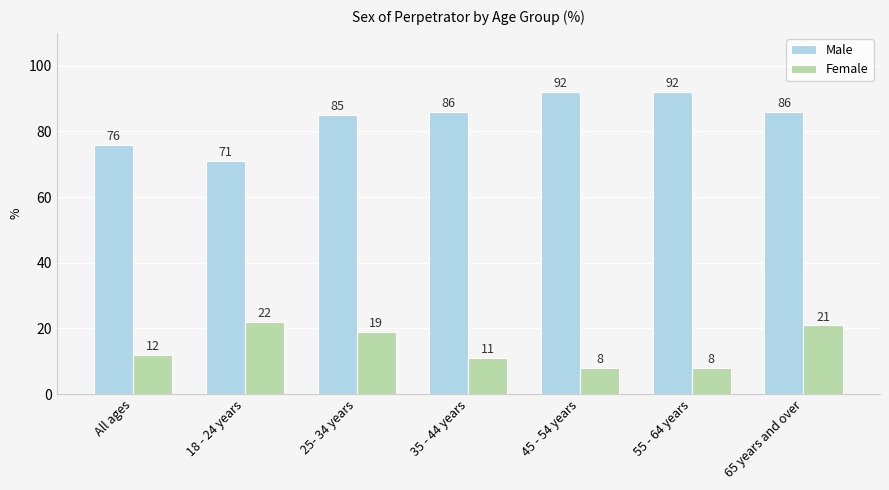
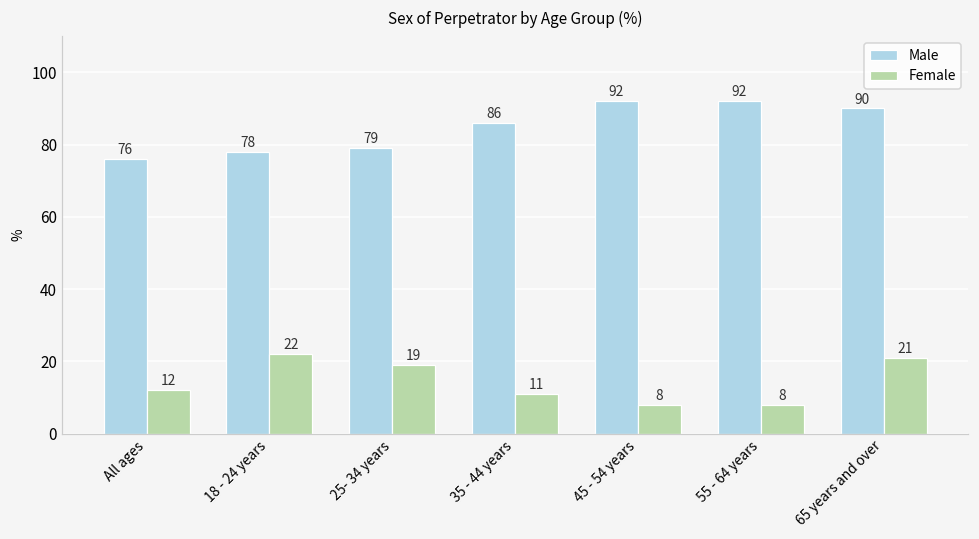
Male, 18 - 24 years: 71 -> 78
Male, 25- 34 years: 85 -> 79
Male, 65 years and over: 86 -> 90
